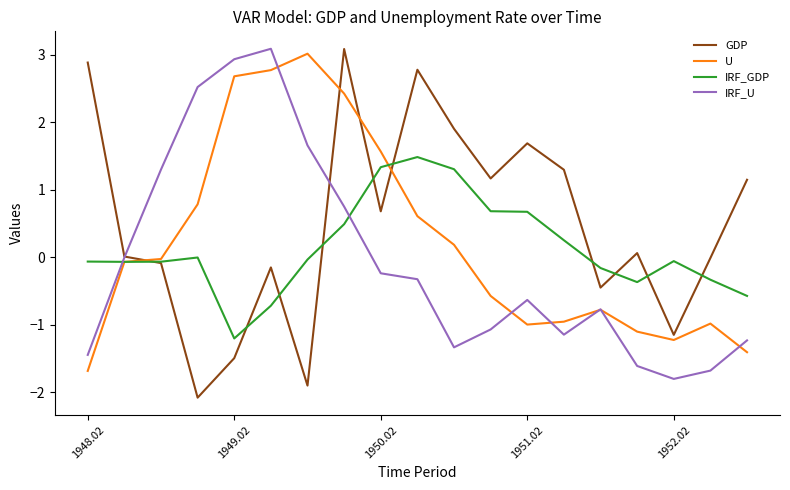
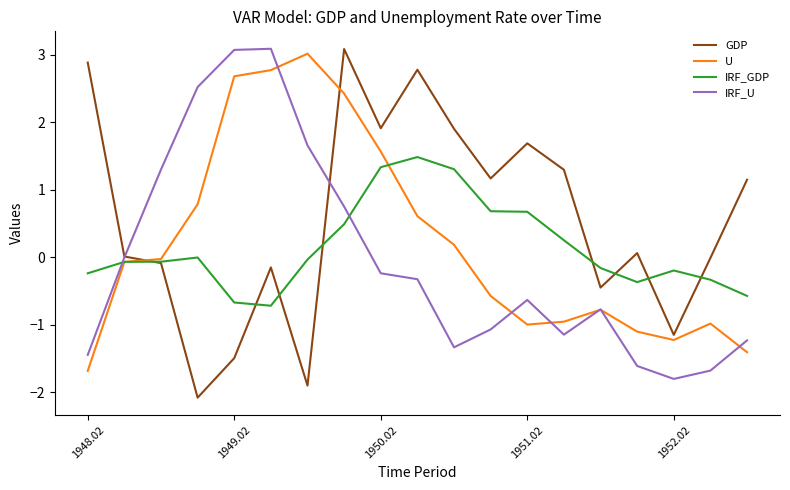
IRF_GDP, 1948.02: -0.1 -> -0.2
IRF_GDP, 1949.02: -1.2 -> -0.7
IRF_U, 1949.02: 2.9 -> 3.1
GDP, 1950.02: 0.7 -> 1.9
IRF_GDP, 1952.02: -0.1 -> -0.2
